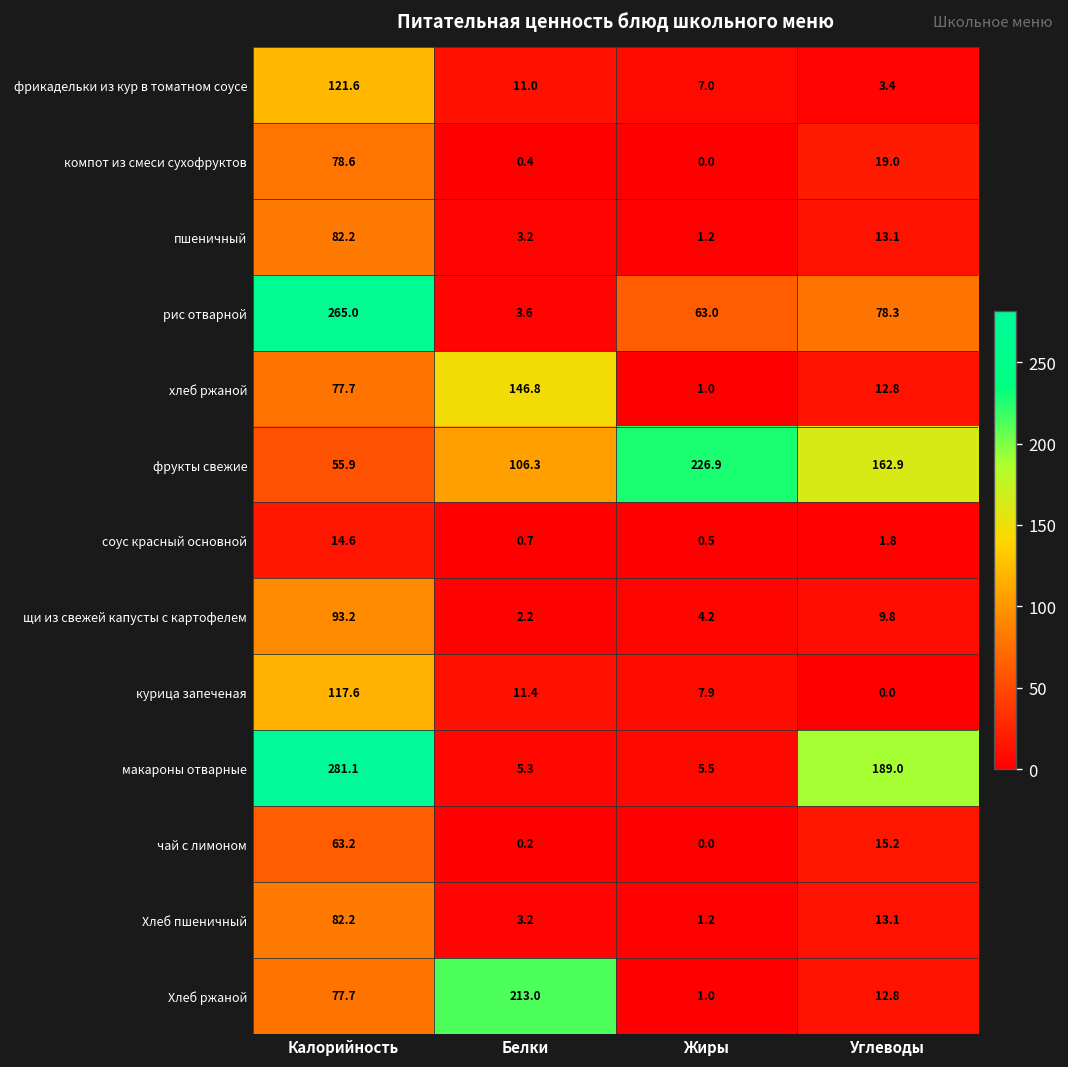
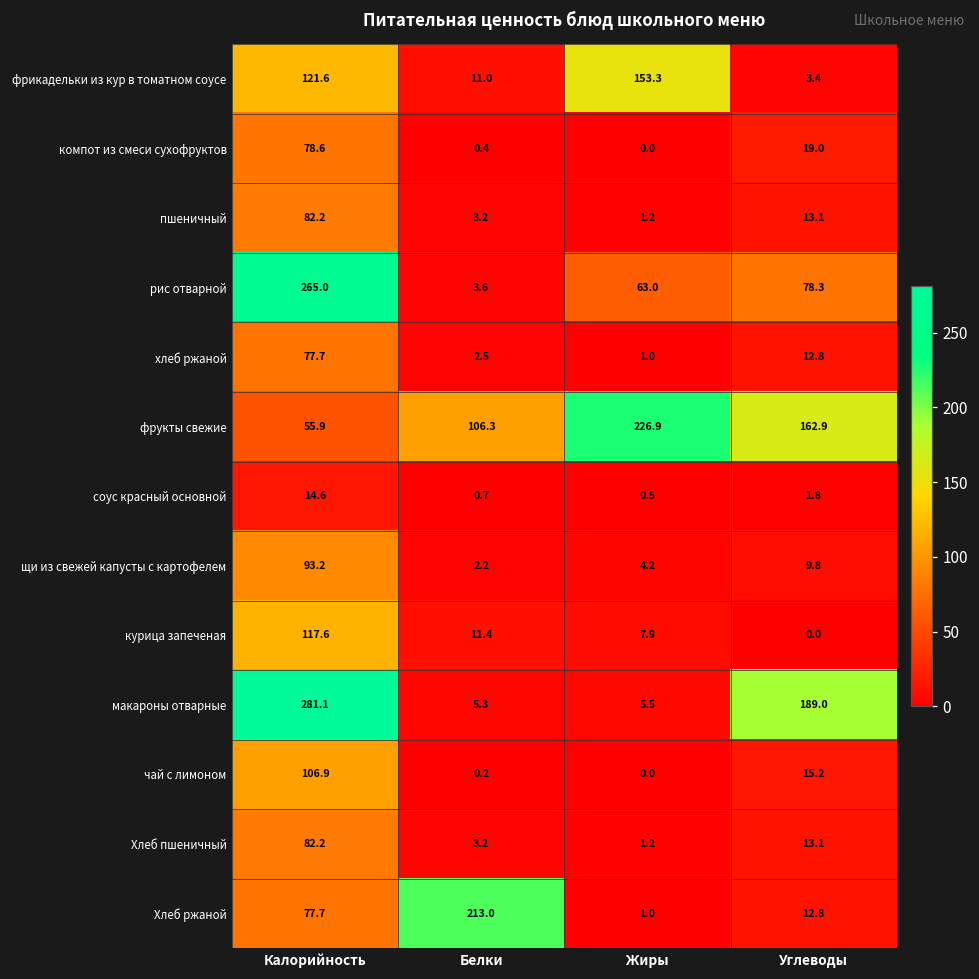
фрикадельки из кур в томатном соусе, Жиры: 7.0 -> 153.3
хлеб ржаной, Белки: 146.8 -> 2.5
чай с лимоном, Калорийность: 63.2 -> 106.9
